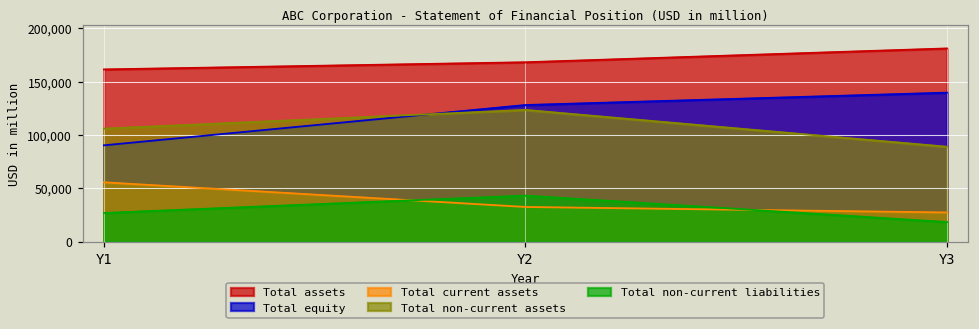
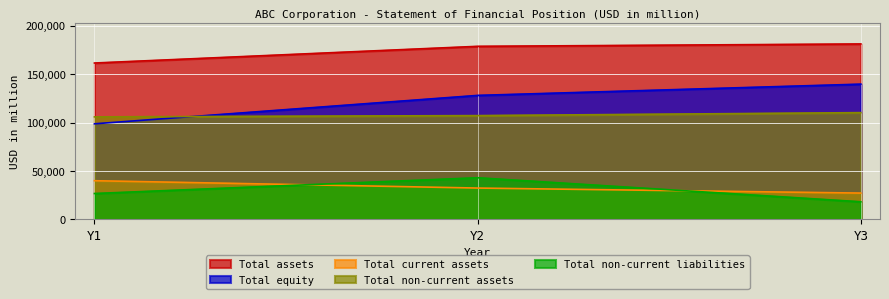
Total equity, Y1: 90,000 -> 100,000
Total current assets, Y1: 60,000 -> 40,000
Total assets, Y2: 170,000 -> 180,000
Total non-current assets, Y2: 120,000 -> 110,000
Total non-current assets, Y3: 90,000 -> 110,000
